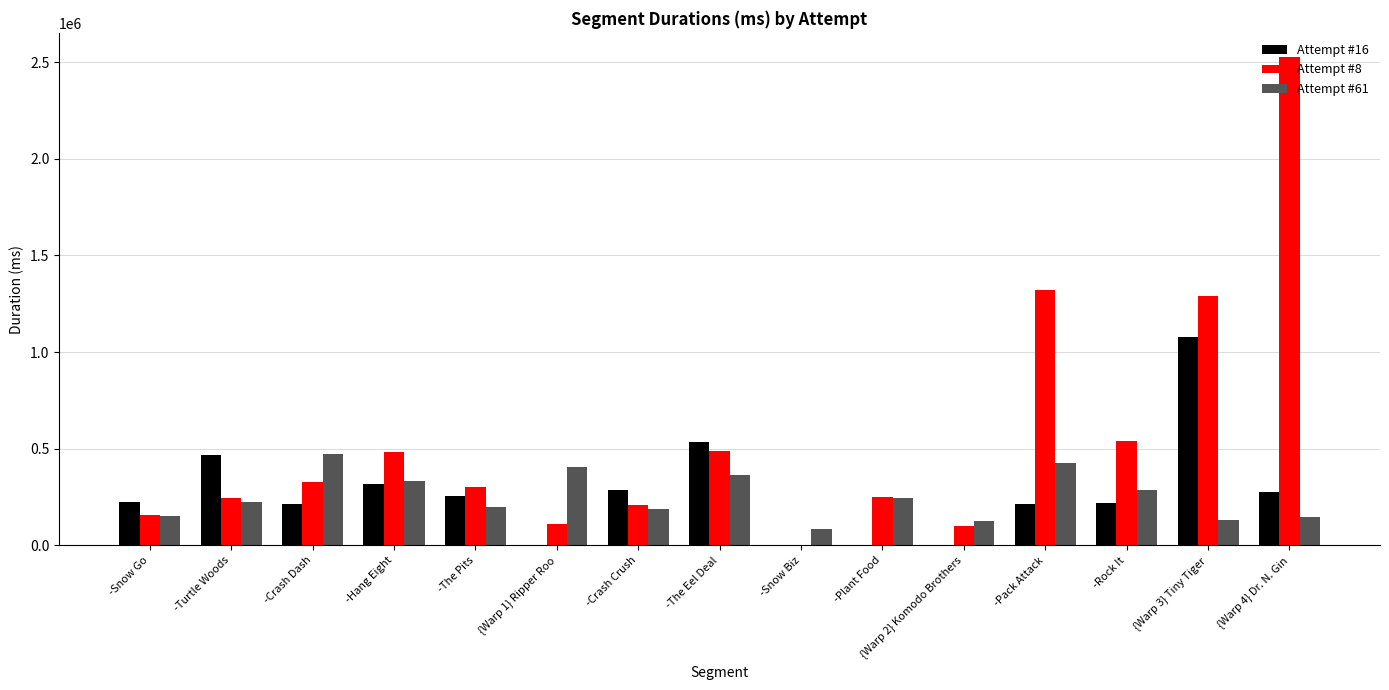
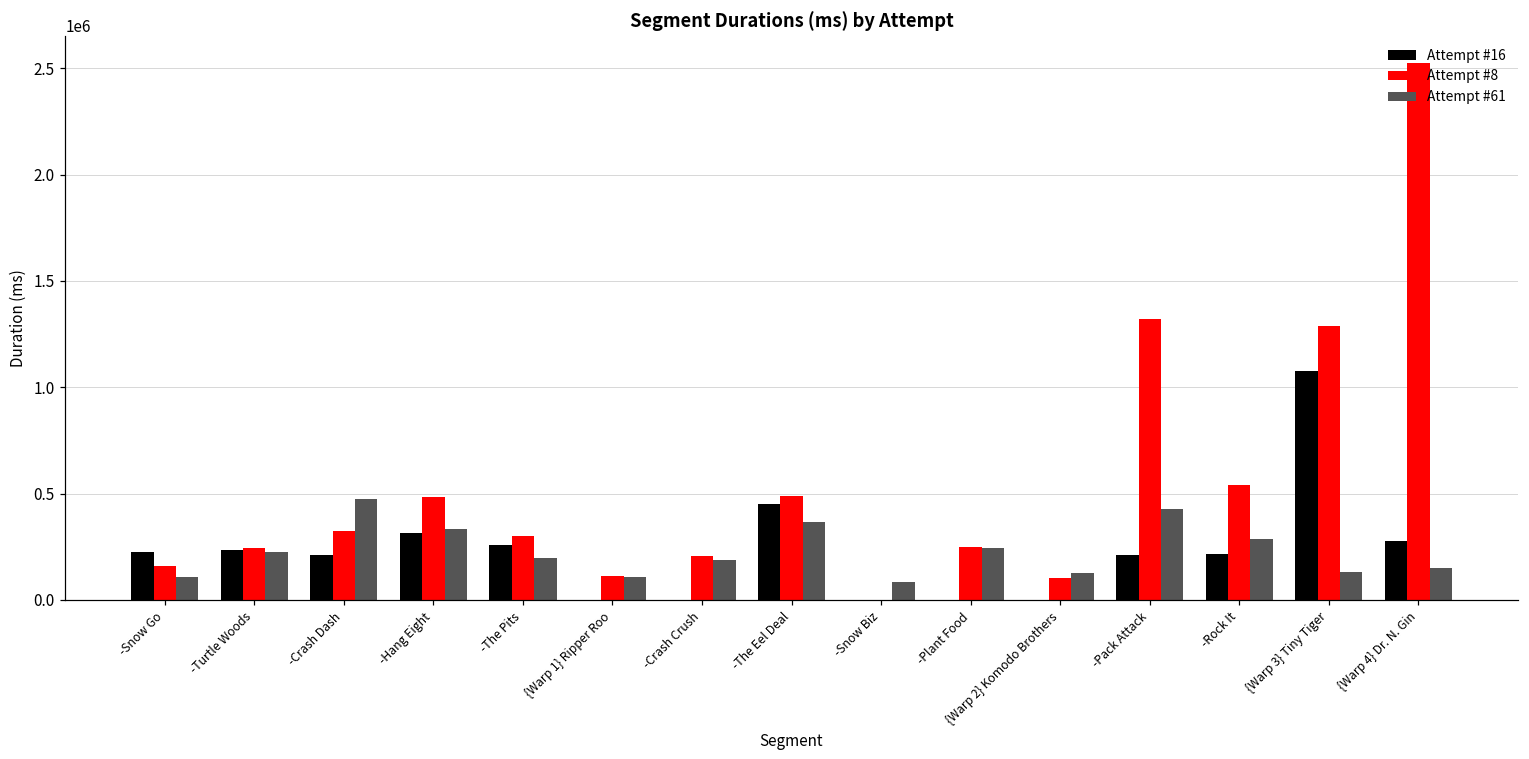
Attempt #61, -Snow Go: 150000 -> 110000
Attempt #16, -Turtle Woods: 470000 -> 240000
Attempt #61, {Warp 1} Ripper Roo: 410000 -> 110000
Attempt #16, -Crash Crush: 290000 -> 0
Attempt #16, -The Eel Deal: 540000 -> 450000
